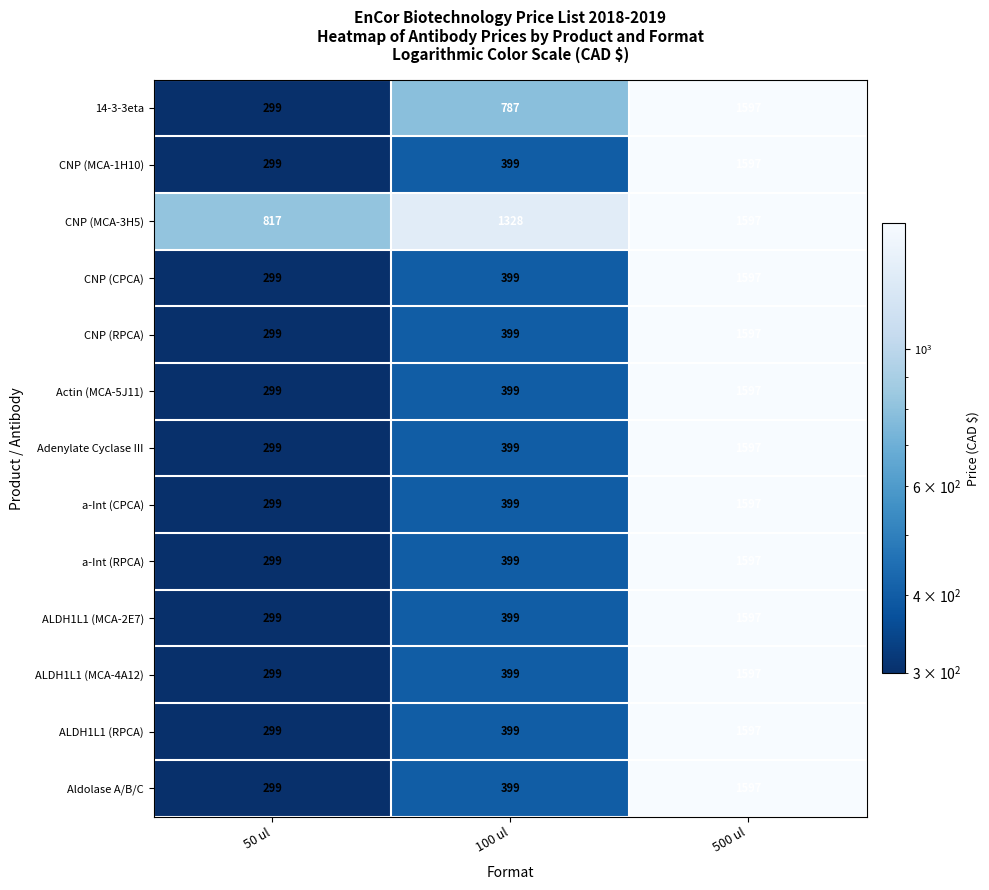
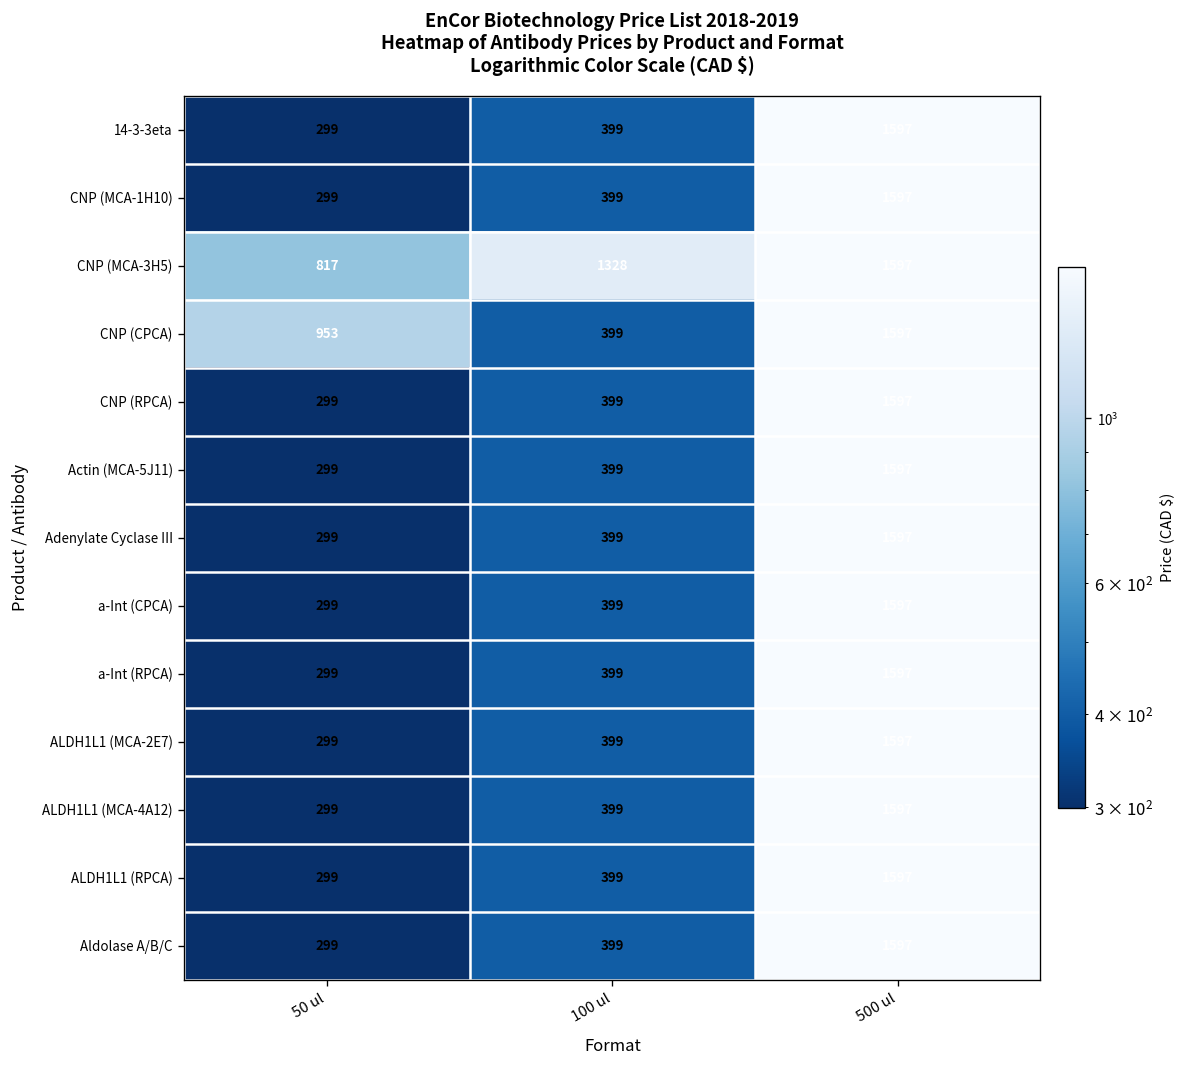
14-3-3eta, 100 ul: 787 -> 399
CNP (CPCA), 50 ul: 299 -> 953
